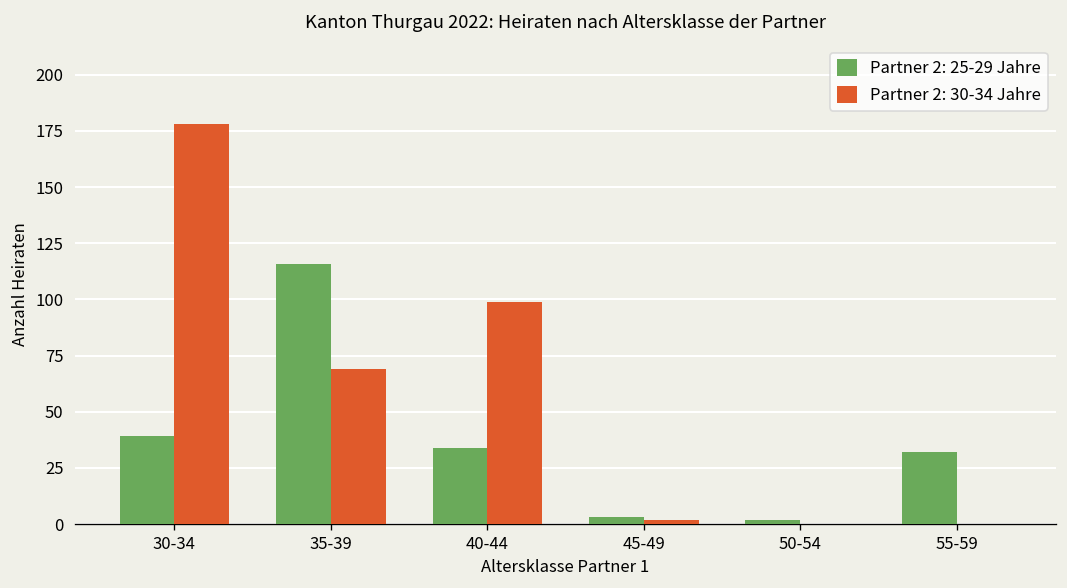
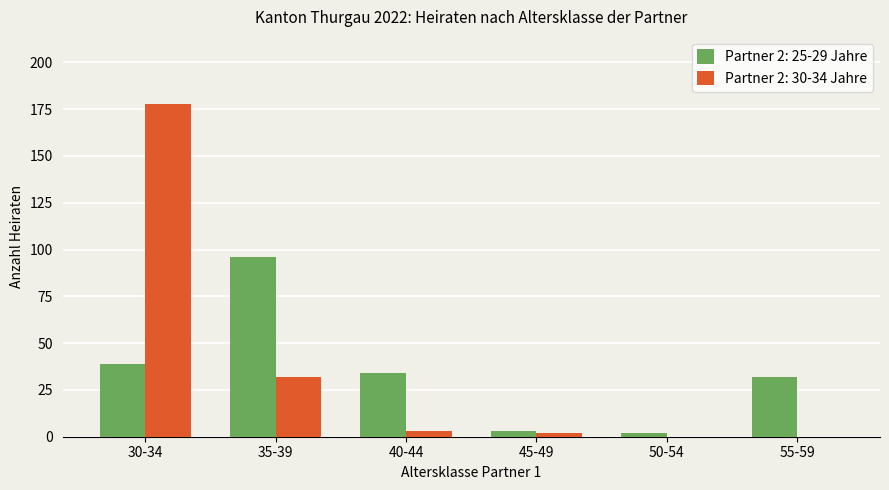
Partner 2: 25-29 Jahre, 35-39: 116 -> 96
Partner 2: 30-34 Jahre, 35-39: 69 -> 32
Partner 2: 30-34 Jahre, 40-44: 99 -> 3
